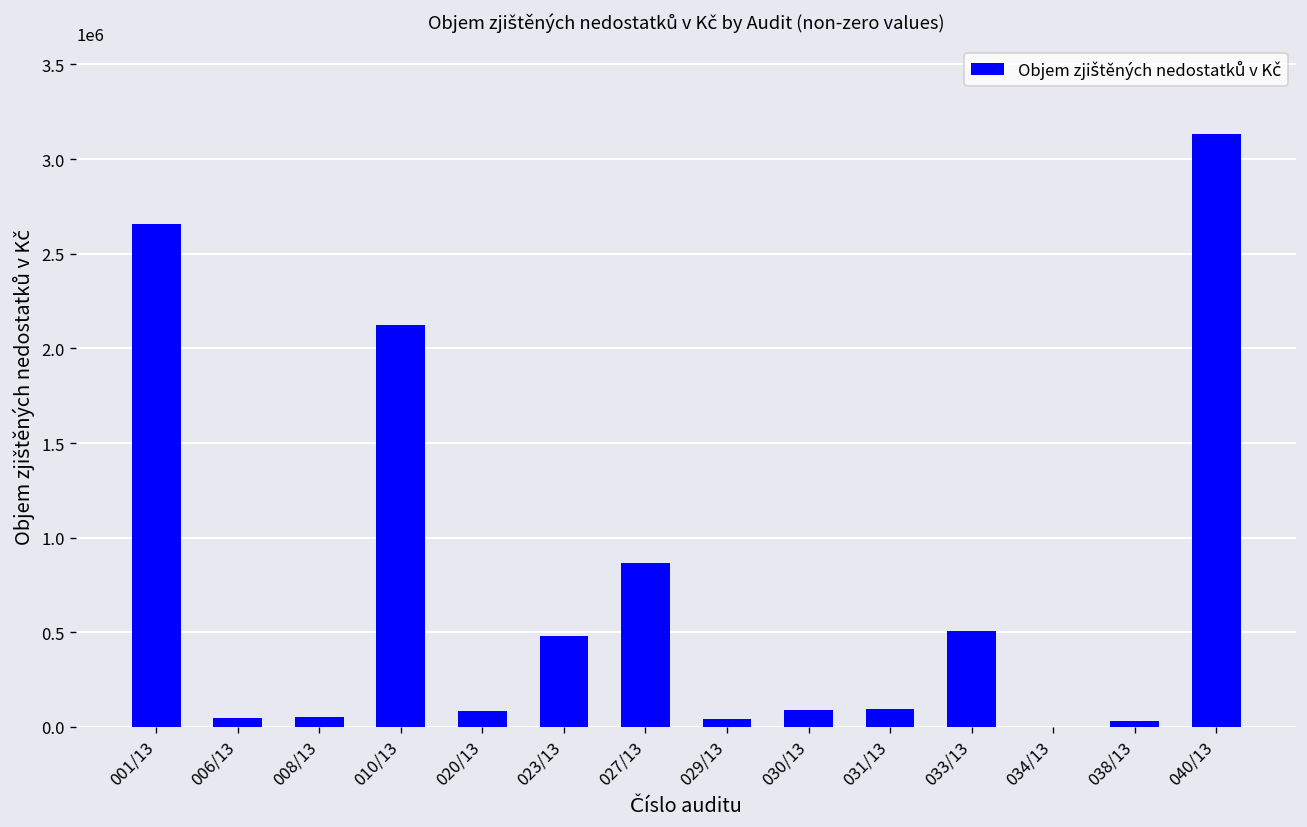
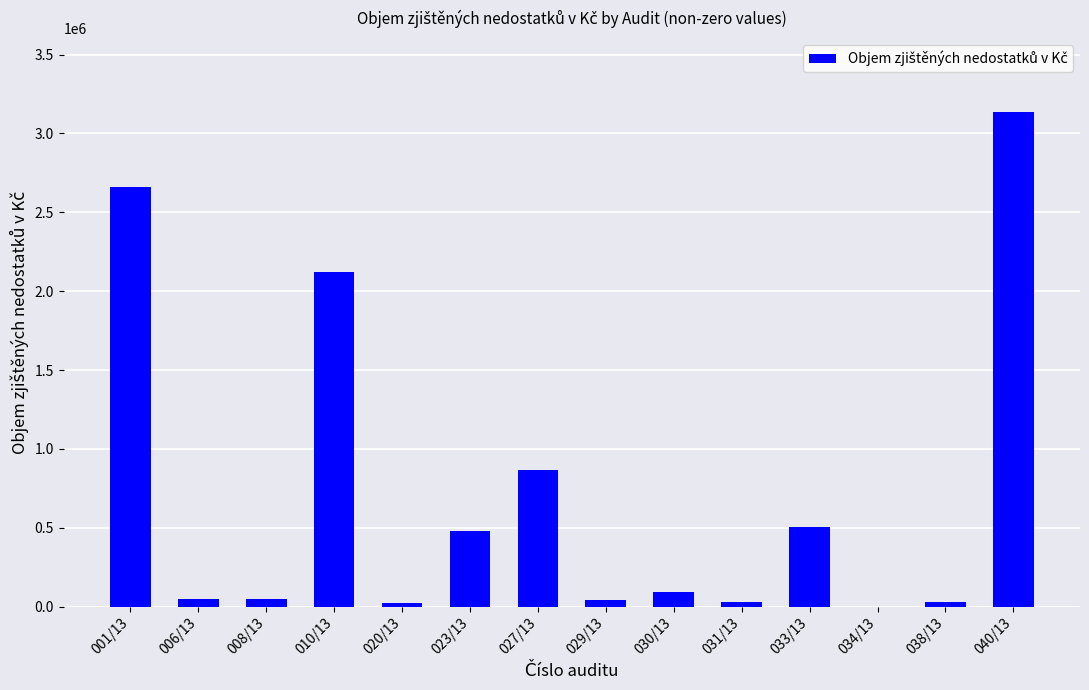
020/13: 80000 -> 20000
031/13: 90000 -> 30000
